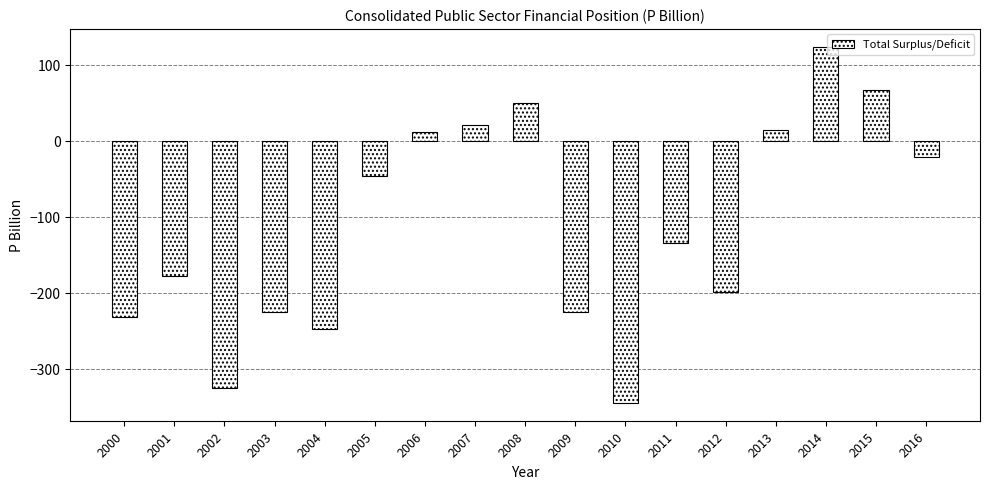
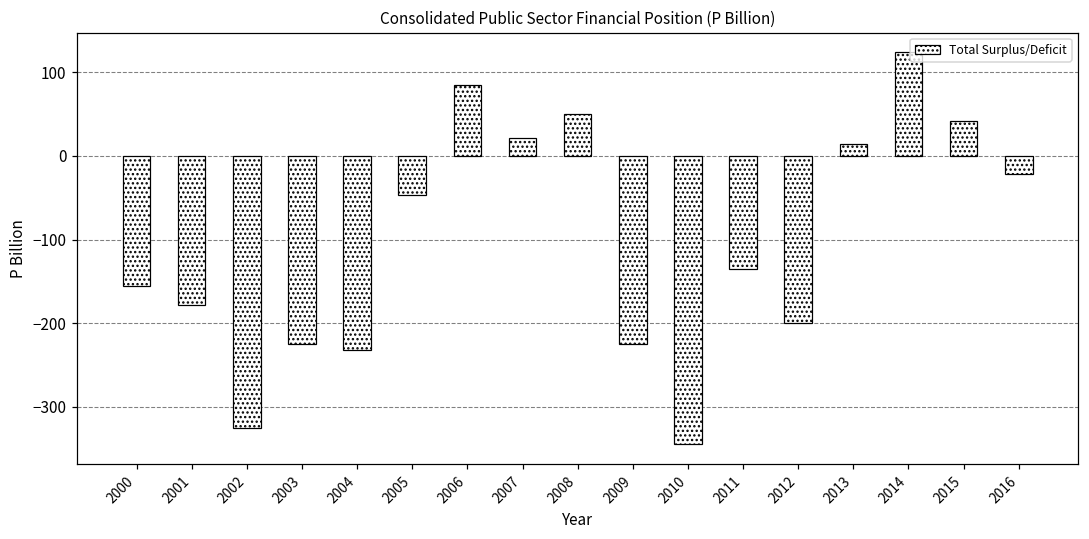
2000: -230 -> -160
2004: -250 -> -230
2006: 10 -> 80
2015: 70 -> 40
